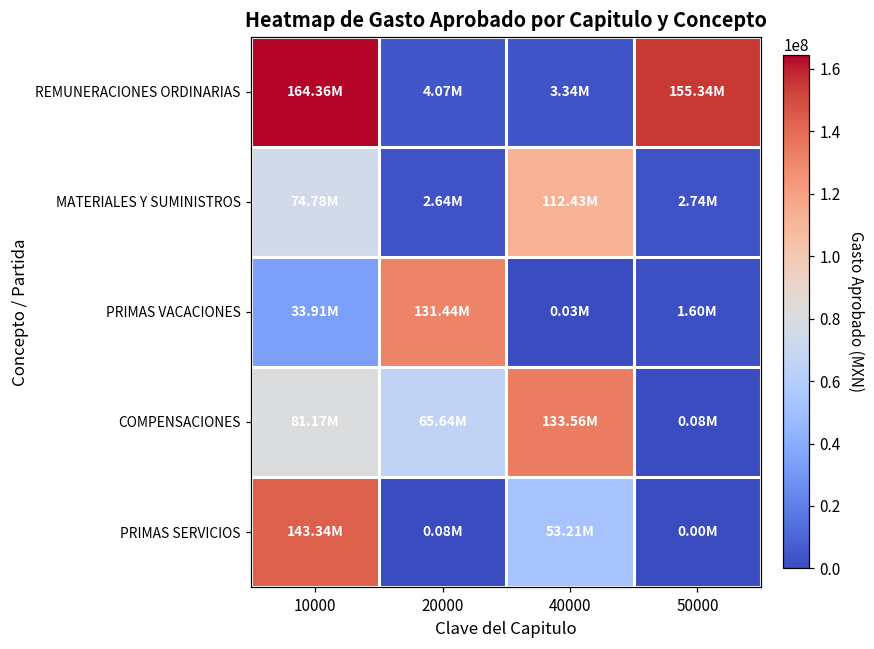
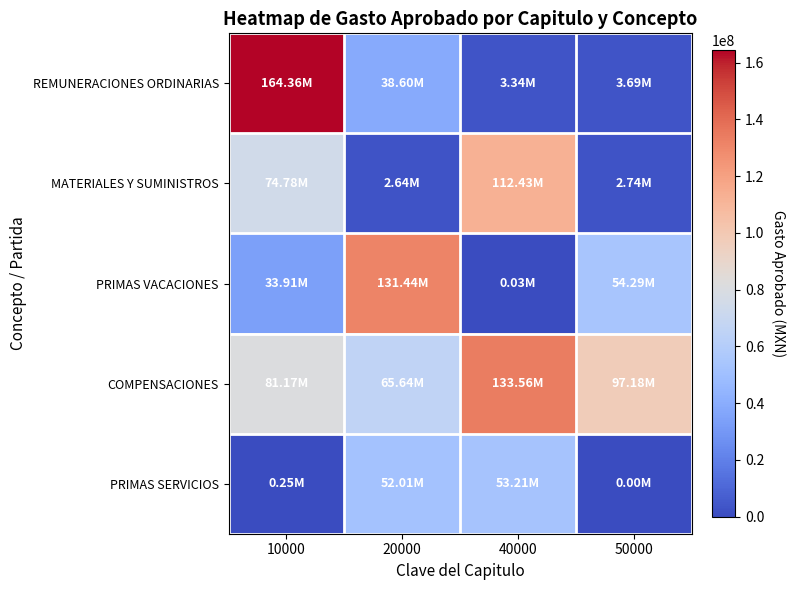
REMUNERACIONES ORDINARIAS, 20000: 4.07M -> 38.60M
REMUNERACIONES ORDINARIAS, 50000: 155.34M -> 3.69M
PRIMAS VACACIONES, 50000: 1.60M -> 54.29M
COMPENSACIONES, 50000: 0.08M -> 97.18M
PRIMAS SERVICIOS, 10000: 143.34M -> 0.25M
PRIMAS SERVICIOS, 20000: 0.08M -> 52.01M
